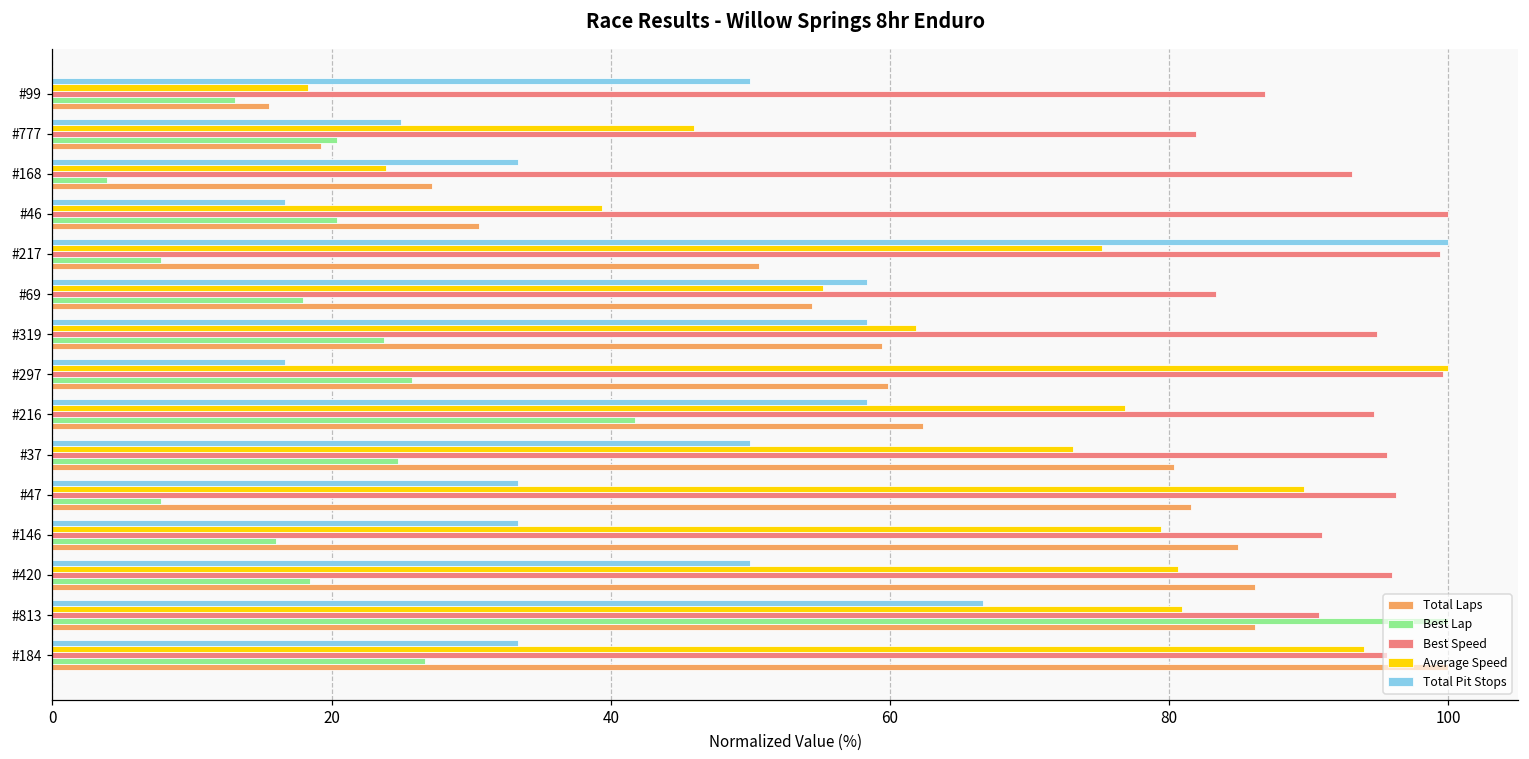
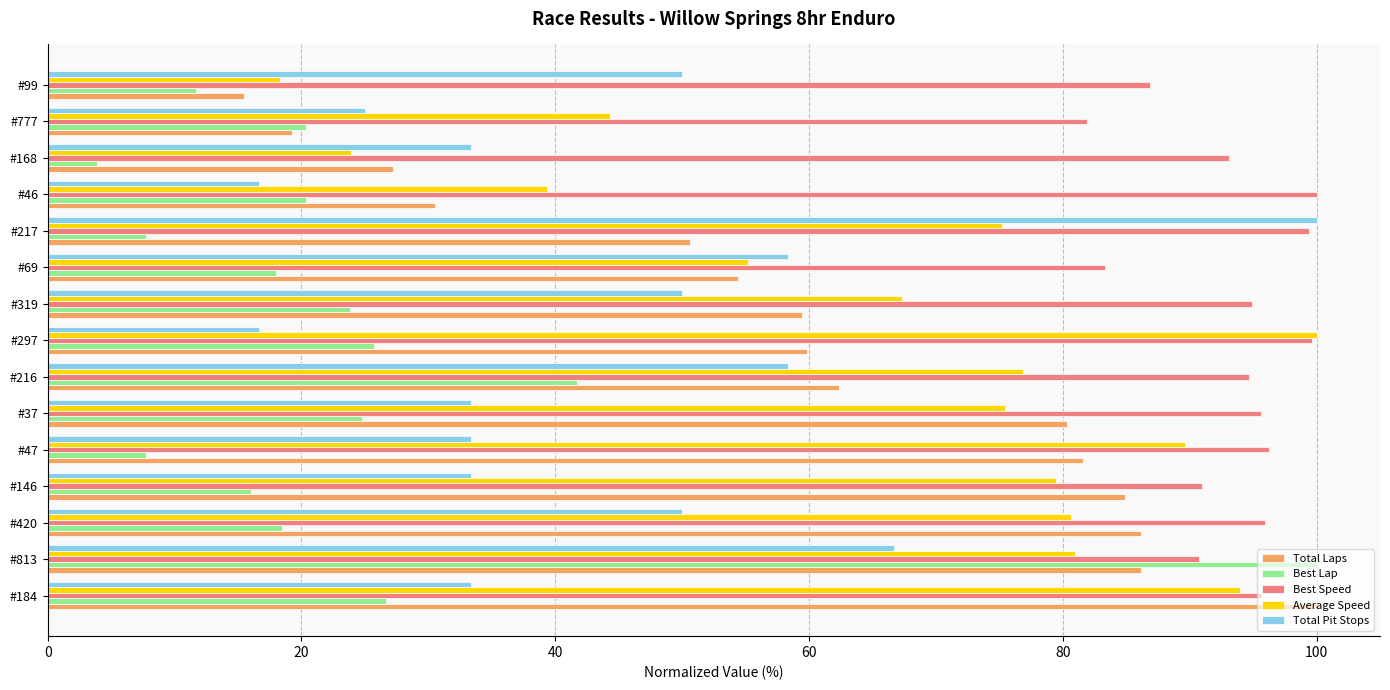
Best Lap, #99: 13.1 -> 11.7
Average Speed, #777: 45.9 -> 44.4
Total Pit Stops, #319: 58.3 -> 50.0
Average Speed, #319: 61.9 -> 67.4
Total Pit Stops, #37: 50.0 -> 33.3
Average Speed, #37: 73.1 -> 75.4
